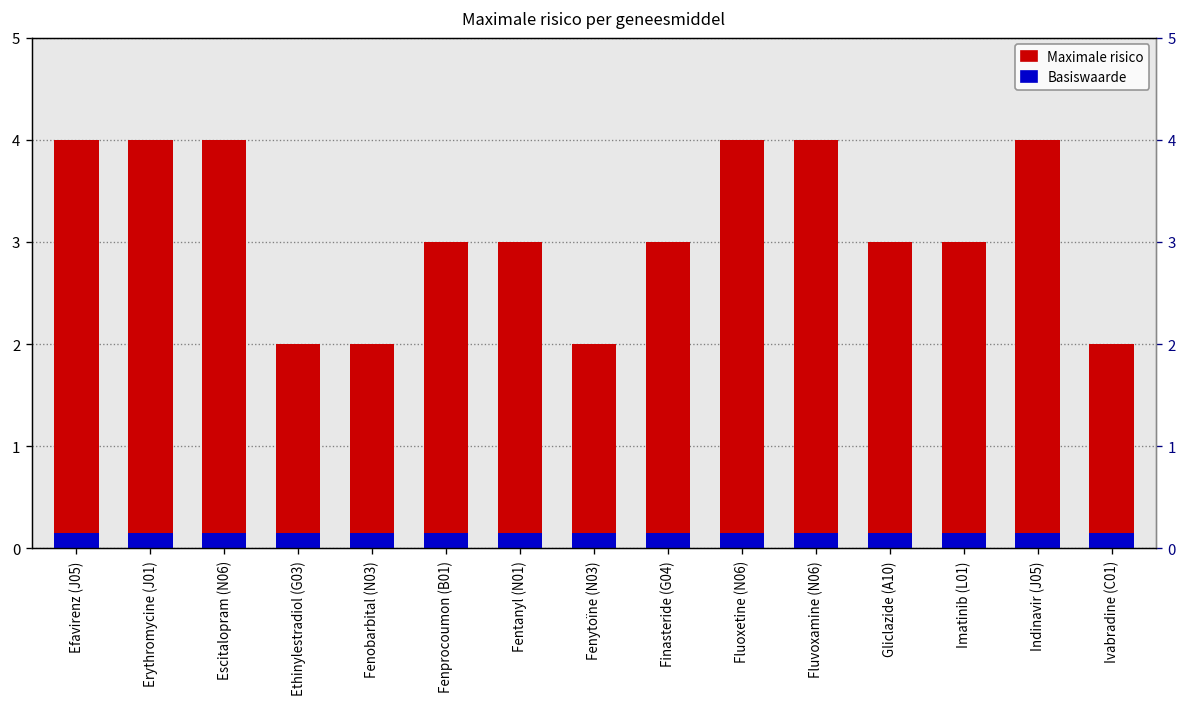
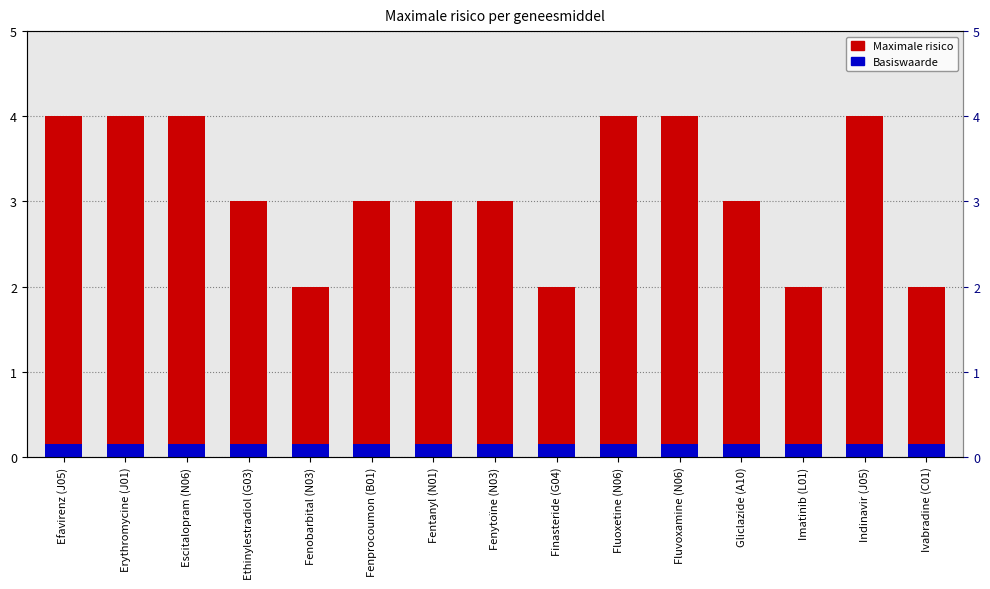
Maximale risico, Ethinylestradiol (G03): 2 -> 3
Maximale risico, Fenytoïne (N03): 2 -> 3
Maximale risico, Finasteride (G04): 3 -> 2
Maximale risico, Imatinib (L01): 3 -> 2
